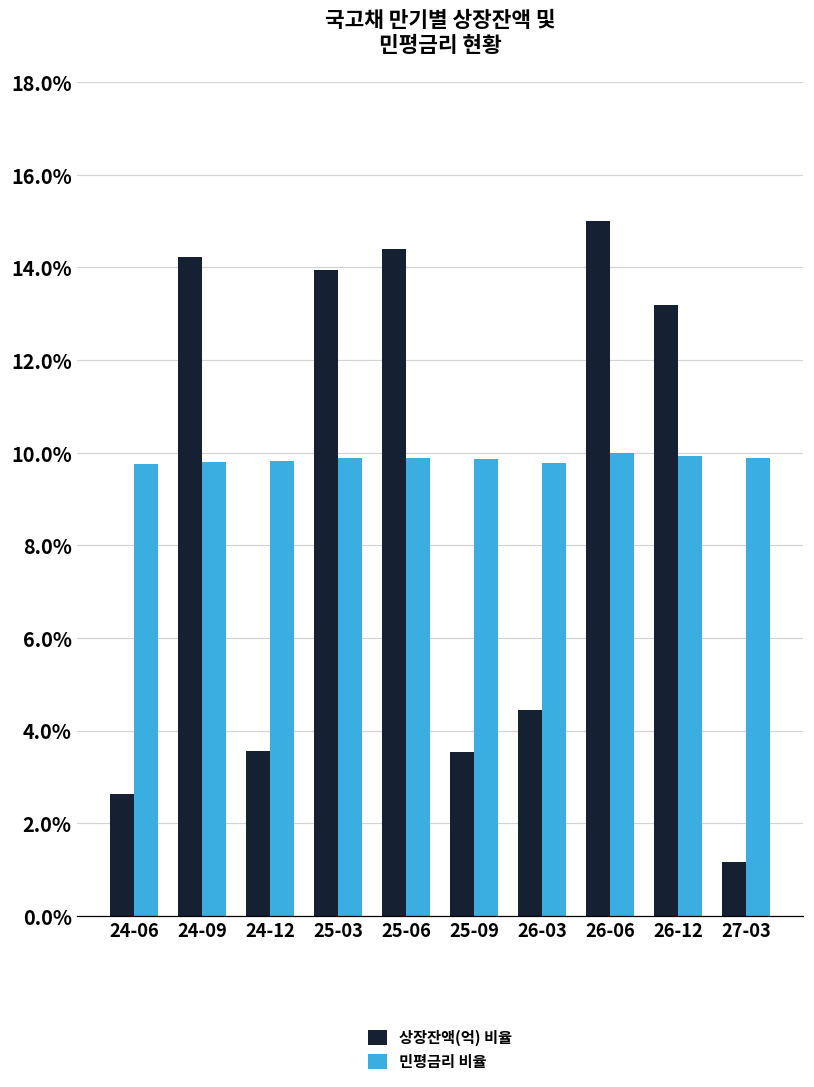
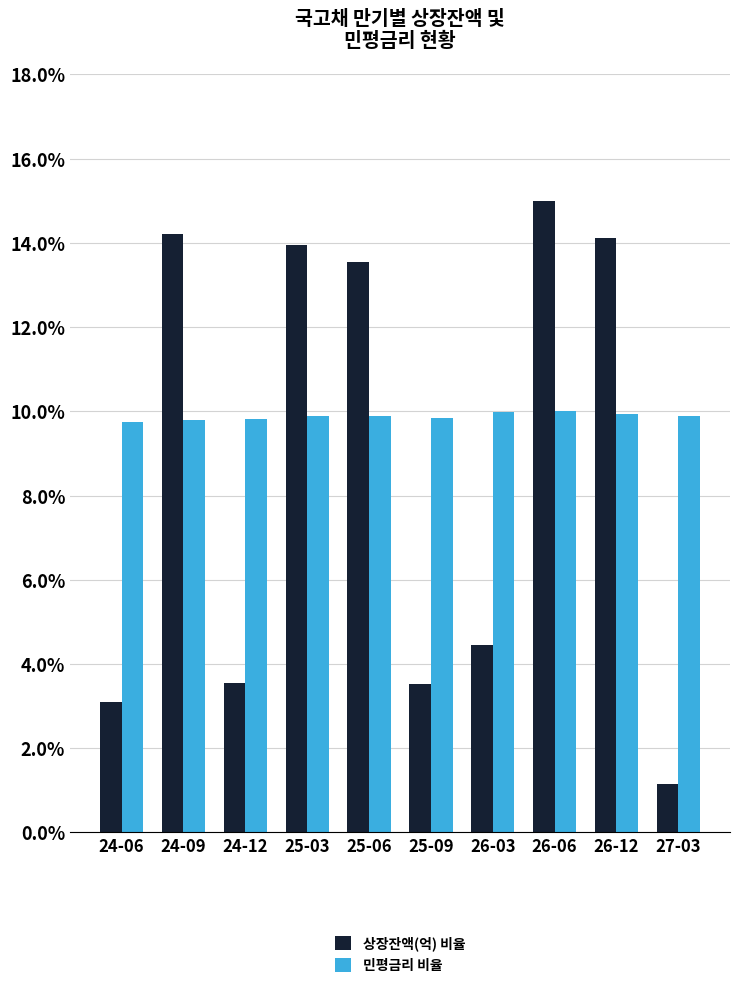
상장잔액(억) 비율, 24-06: 2.6% -> 3.1%
상장잔액(억) 비율, 25-06: 14.4% -> 13.5%
민평금리 비율, 26-03: 9.8% -> 10.0%
상장잔액(억) 비율, 26-12: 13.2% -> 14.1%
